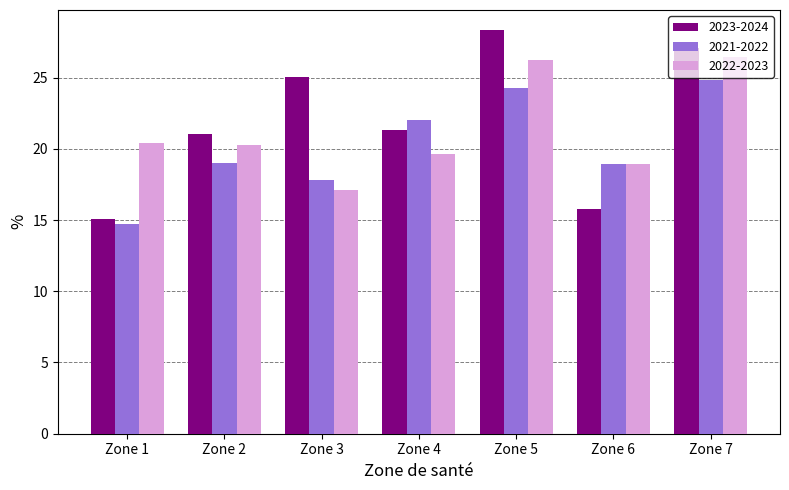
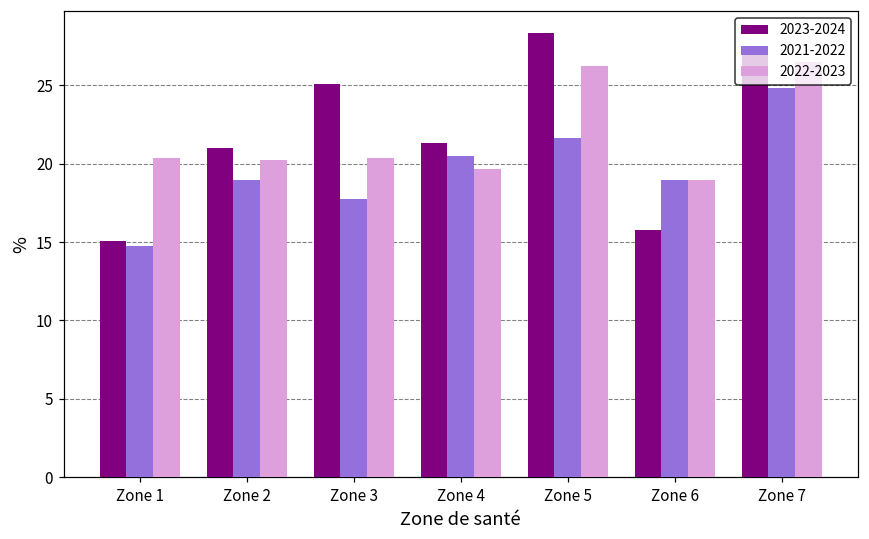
2022-2023, Zone 3: 17.1 -> 20.4
2021-2022, Zone 4: 22.0 -> 20.5
2021-2022, Zone 5: 24.3 -> 21.6
